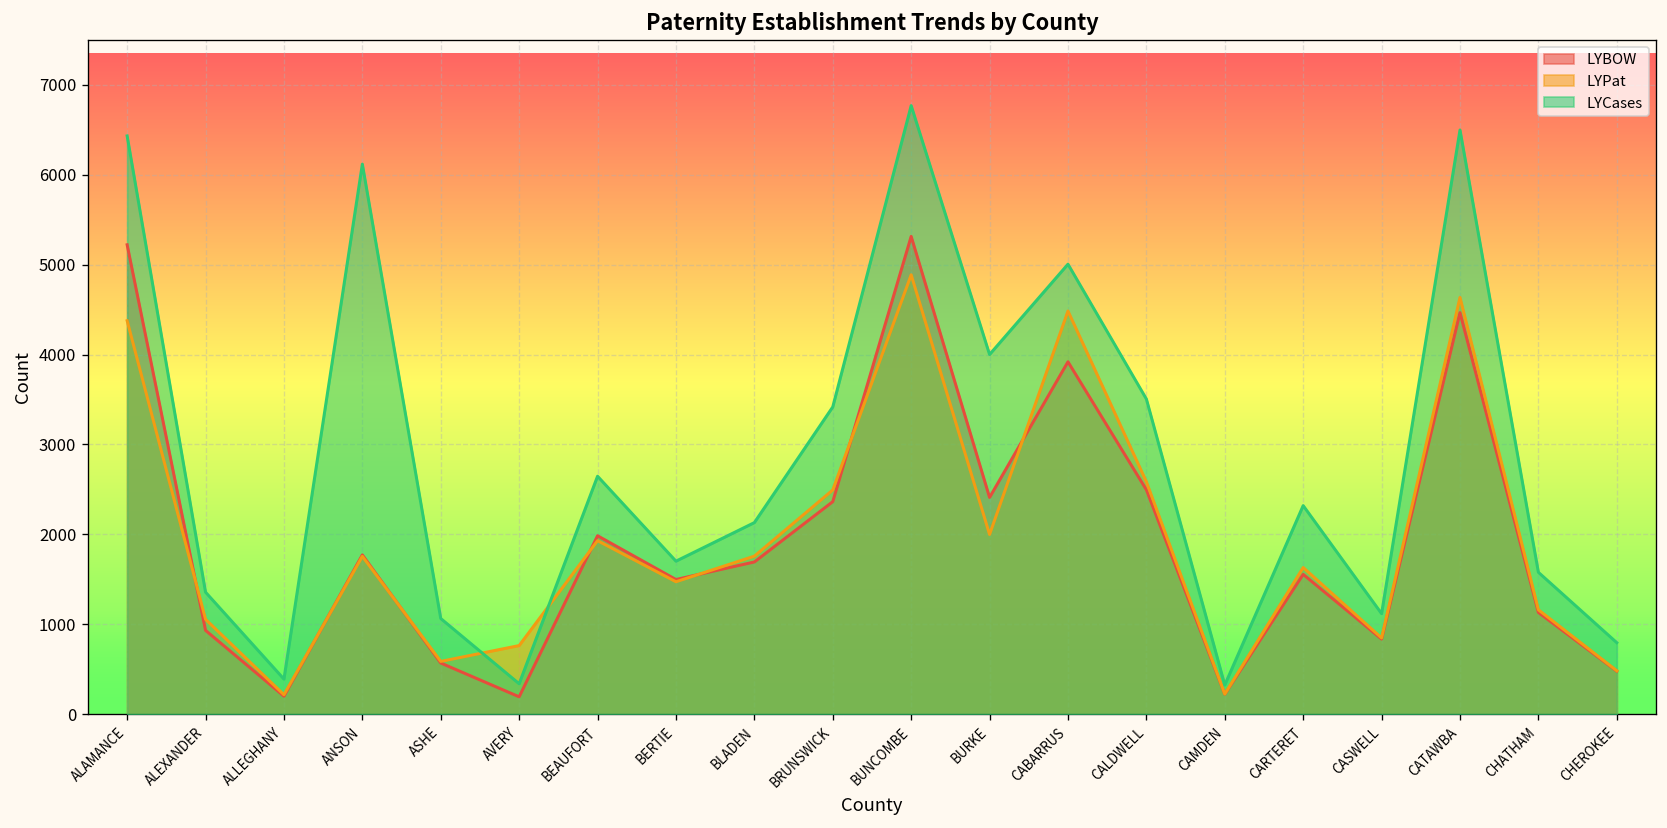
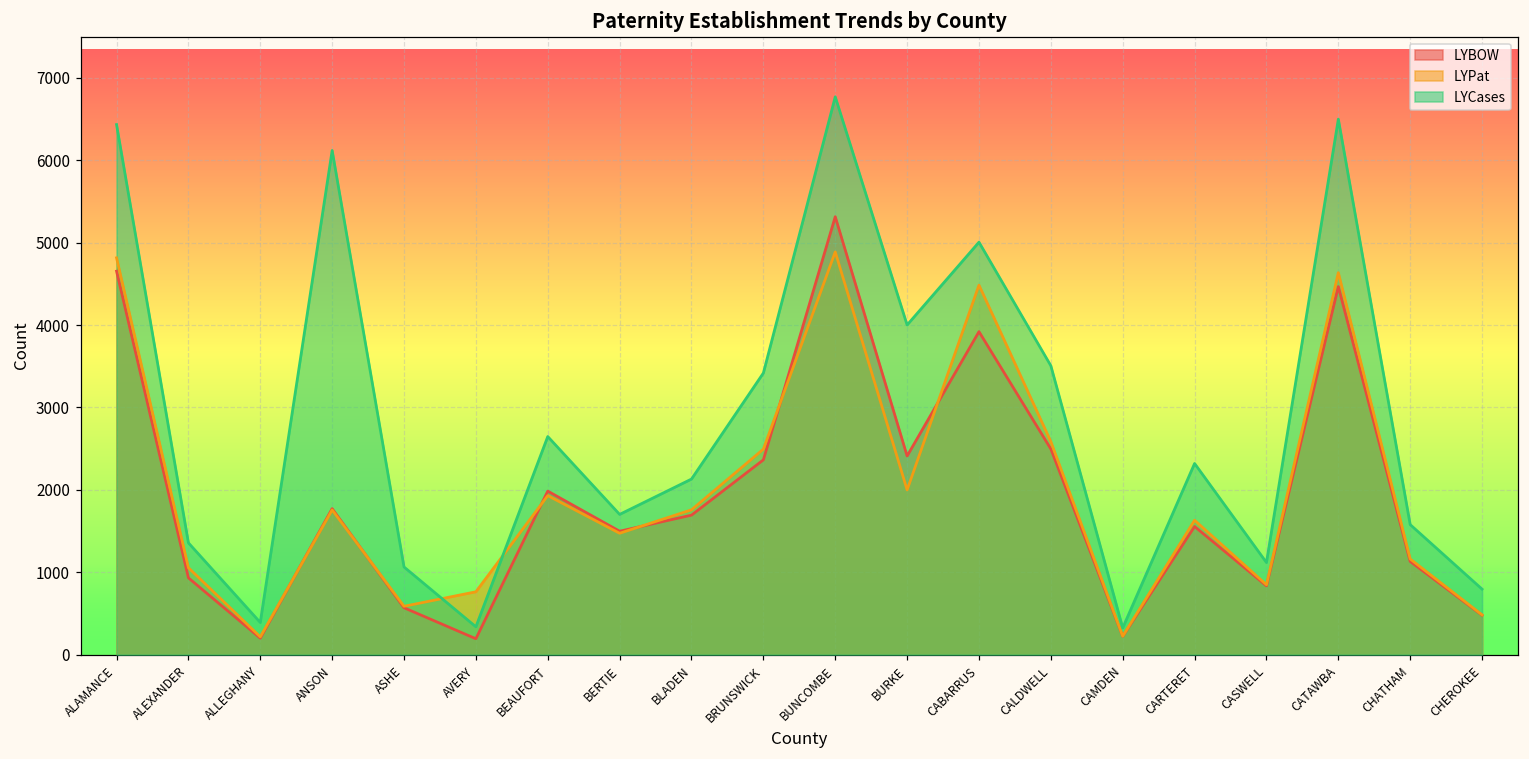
LYBOW, ALAMANCE: 5200 -> 4700
LYPat, ALAMANCE: 4400 -> 4800
